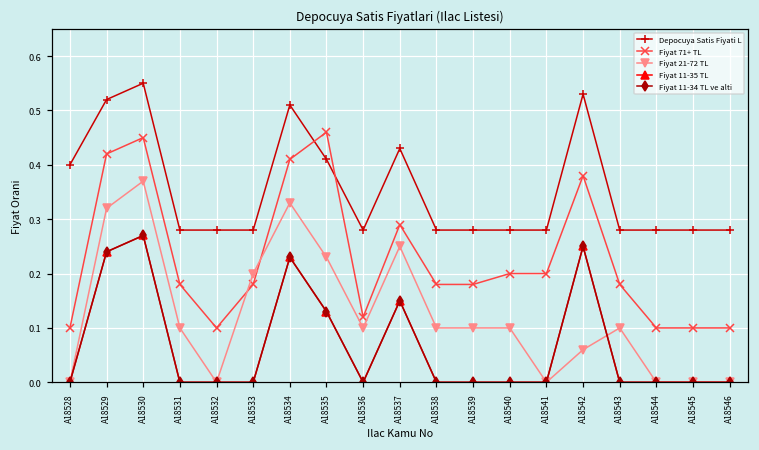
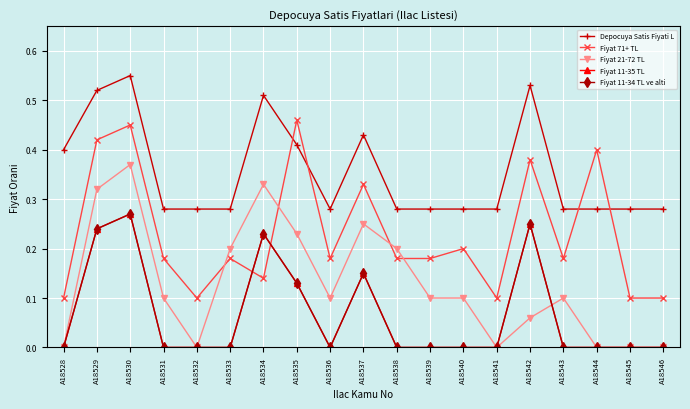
Fiyat 71+ TL, A18534: 0.41 -> 0.14
Fiyat 71+ TL, A18536: 0.12 -> 0.18
Fiyat 71+ TL, A18537: 0.29 -> 0.33
Fiyat 21-72 TL, A18538: 0.1 -> 0.2
Fiyat 71+ TL, A18541: 0.2 -> 0.1
Fiyat 71+ TL, A18544: 0.1 -> 0.4
